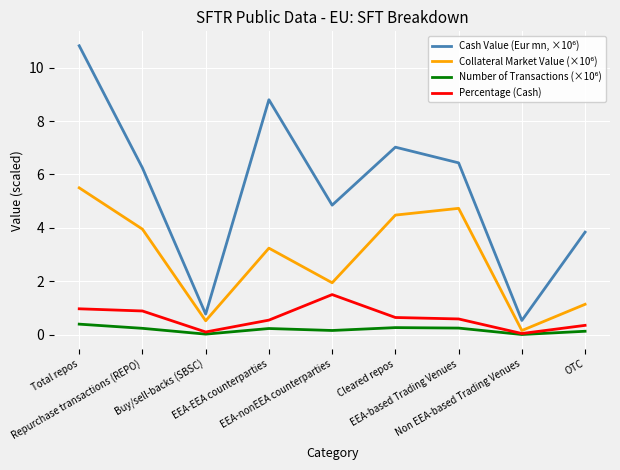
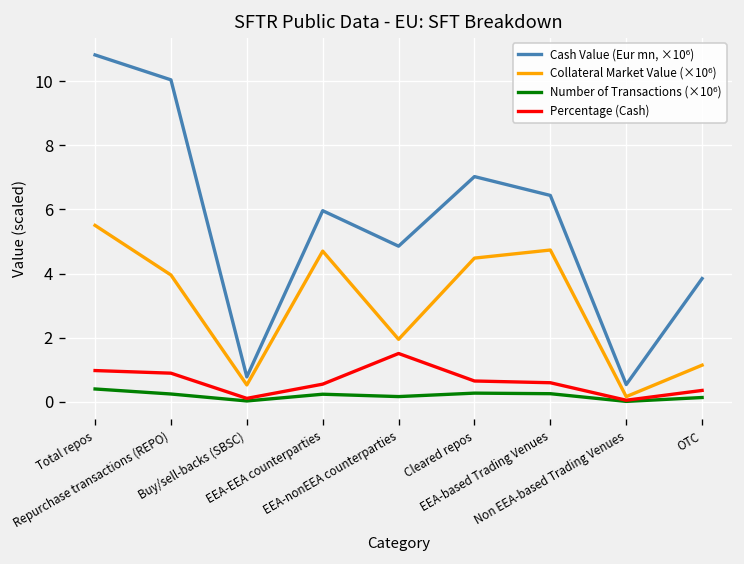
Cash Value (Eur mn, ×10⁶), Repurchase transactions (REPO): 6.2 -> 10.0
Cash Value (Eur mn, ×10⁶), EEA-EEA counterparties: 8.8 -> 6.0
Collateral Market Value (×10⁶), EEA-EEA counterparties: 3.2 -> 4.7
